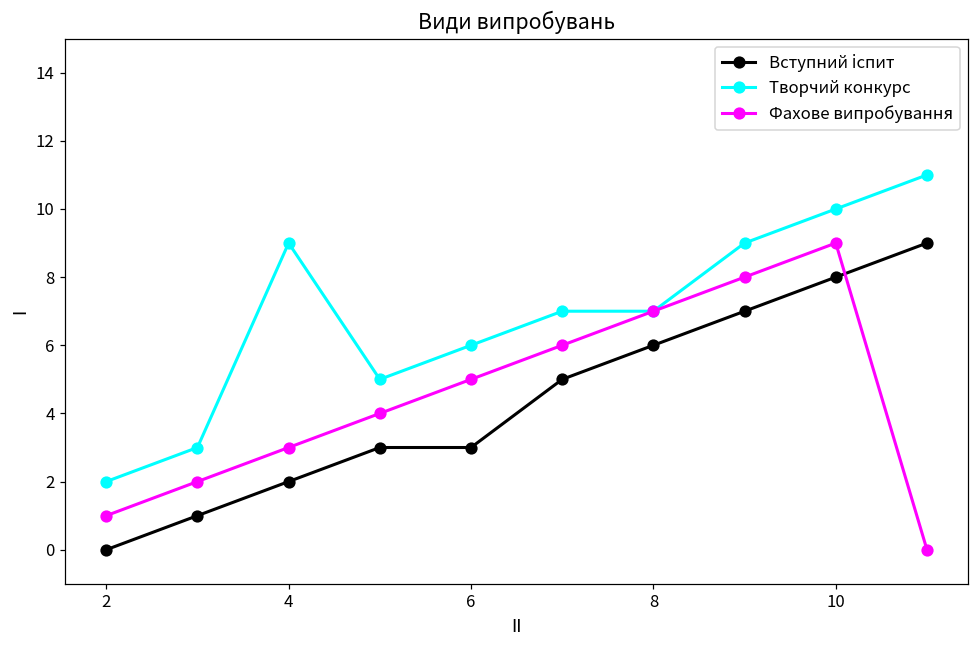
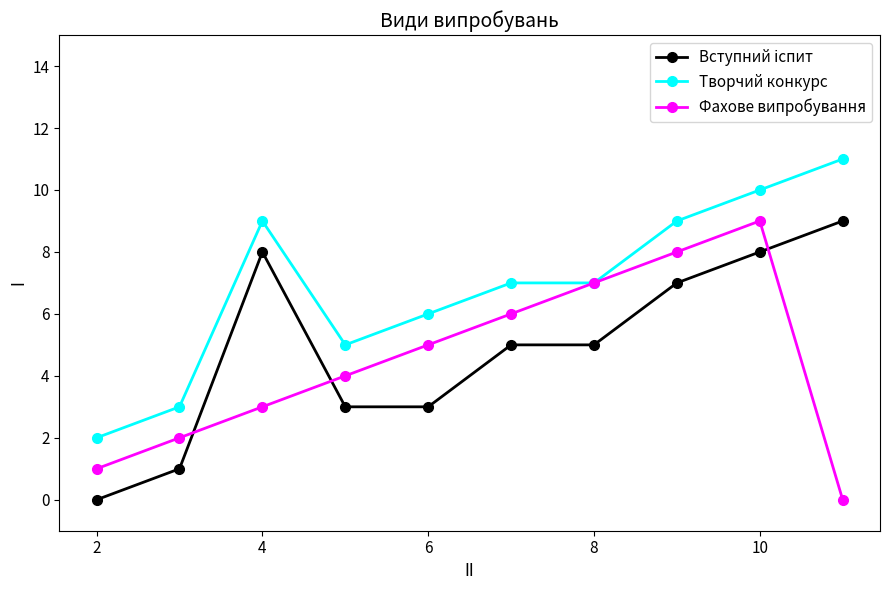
Вступний іспит, 4: 2 -> 8
Вступний іспит, 8: 6 -> 5
